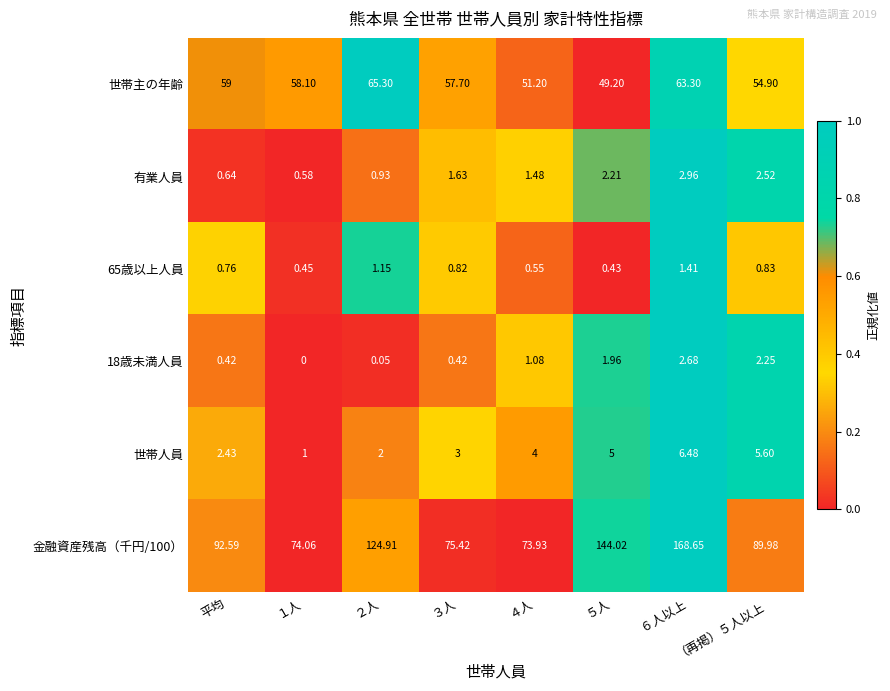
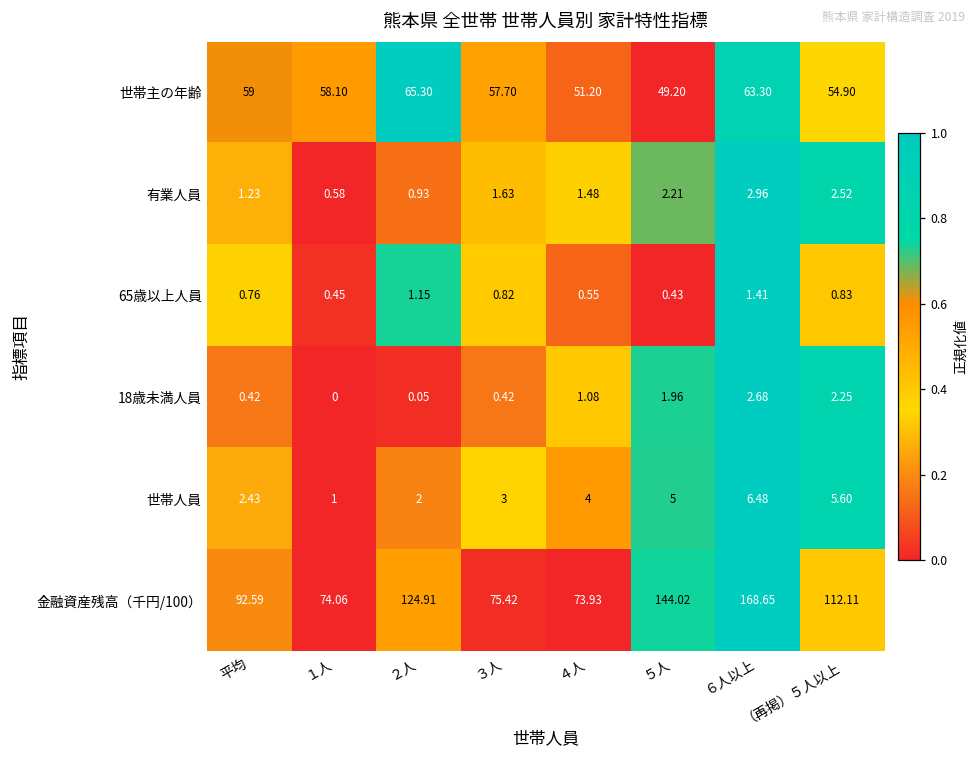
有業人員, 平均: 0.64 -> 1.23
金融資産残高（千円/100）, （再掲）５人以上: 89.98 -> 112.11
